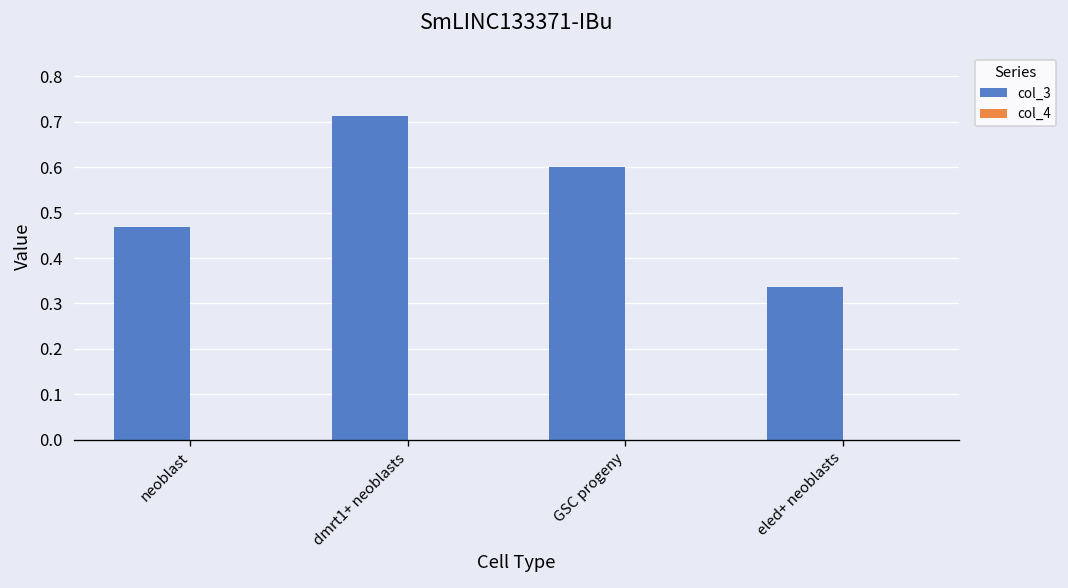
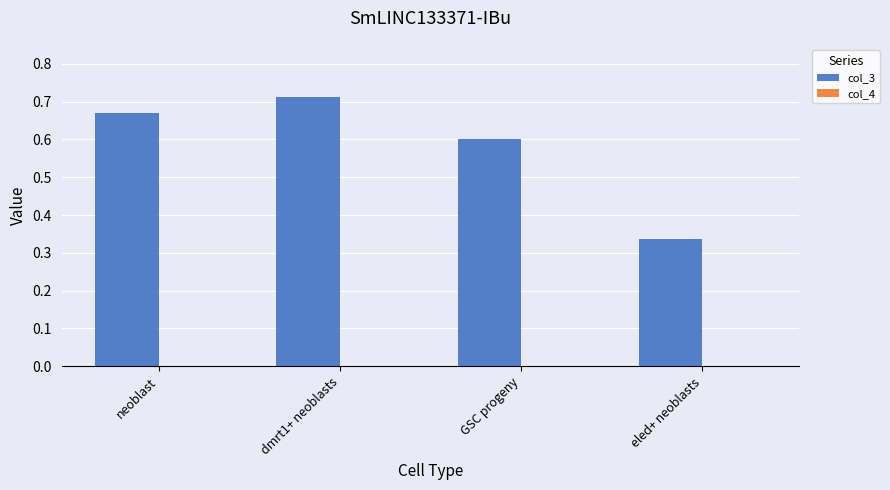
col_3, neoblast: 0.47 -> 0.67
